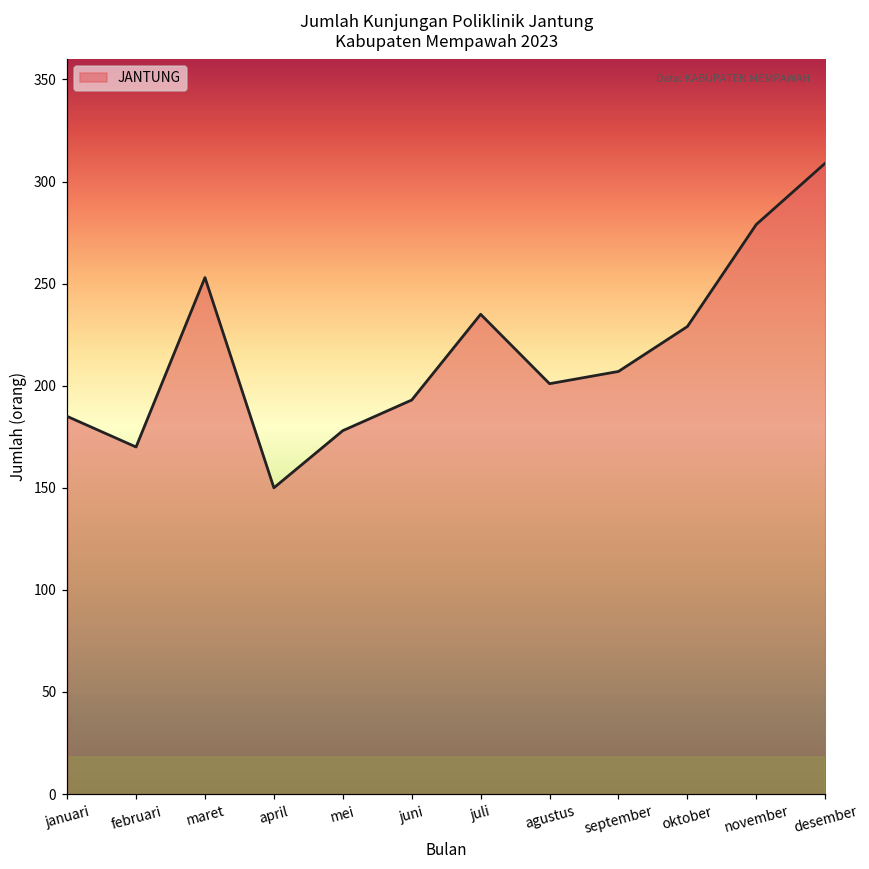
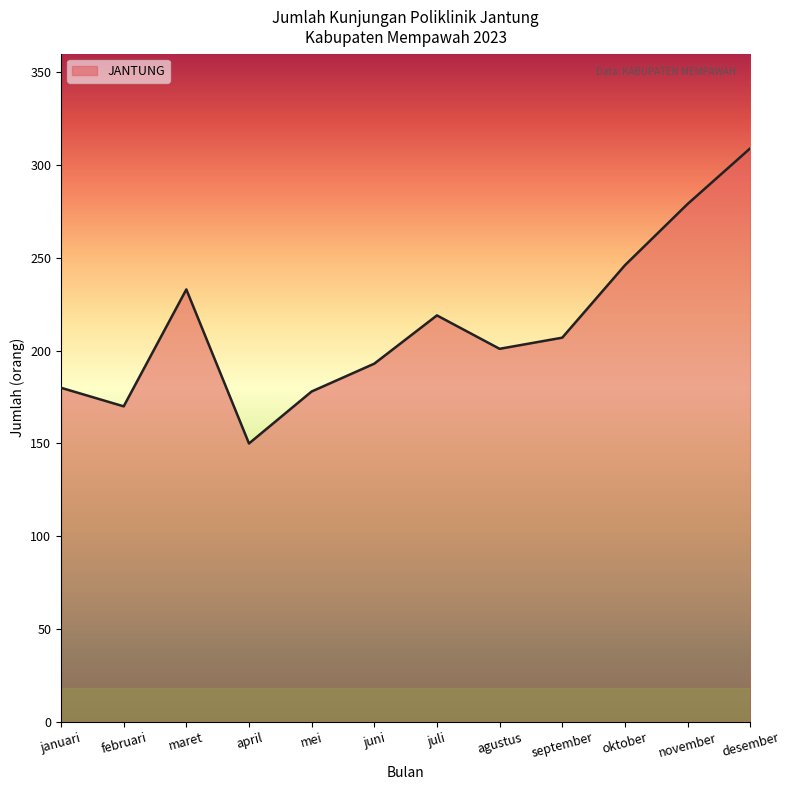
januari: 185 -> 180
maret: 253 -> 233
juli: 235 -> 219
oktober: 229 -> 246
